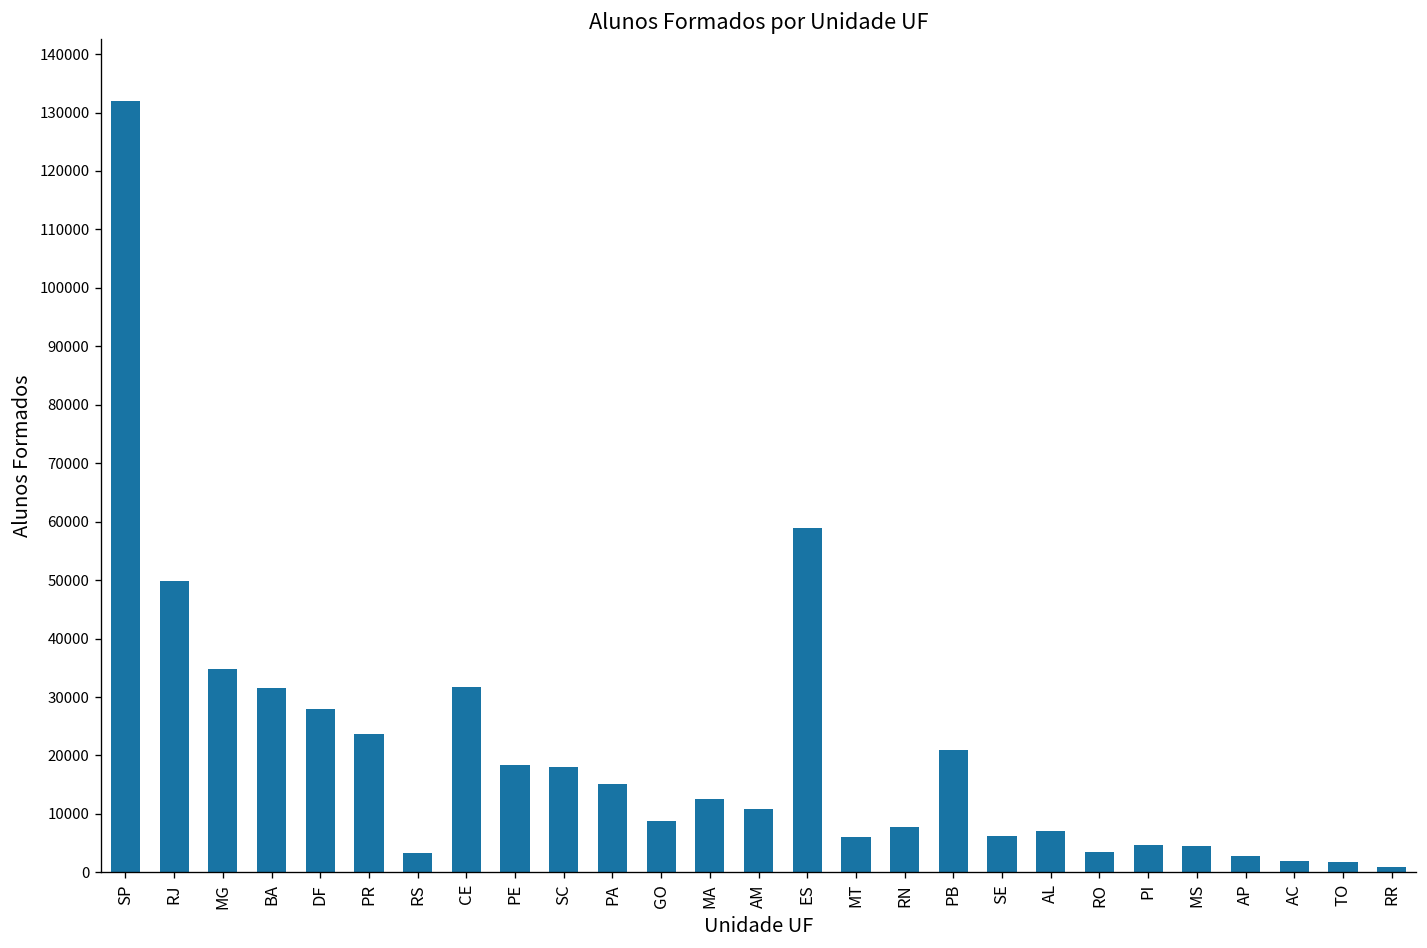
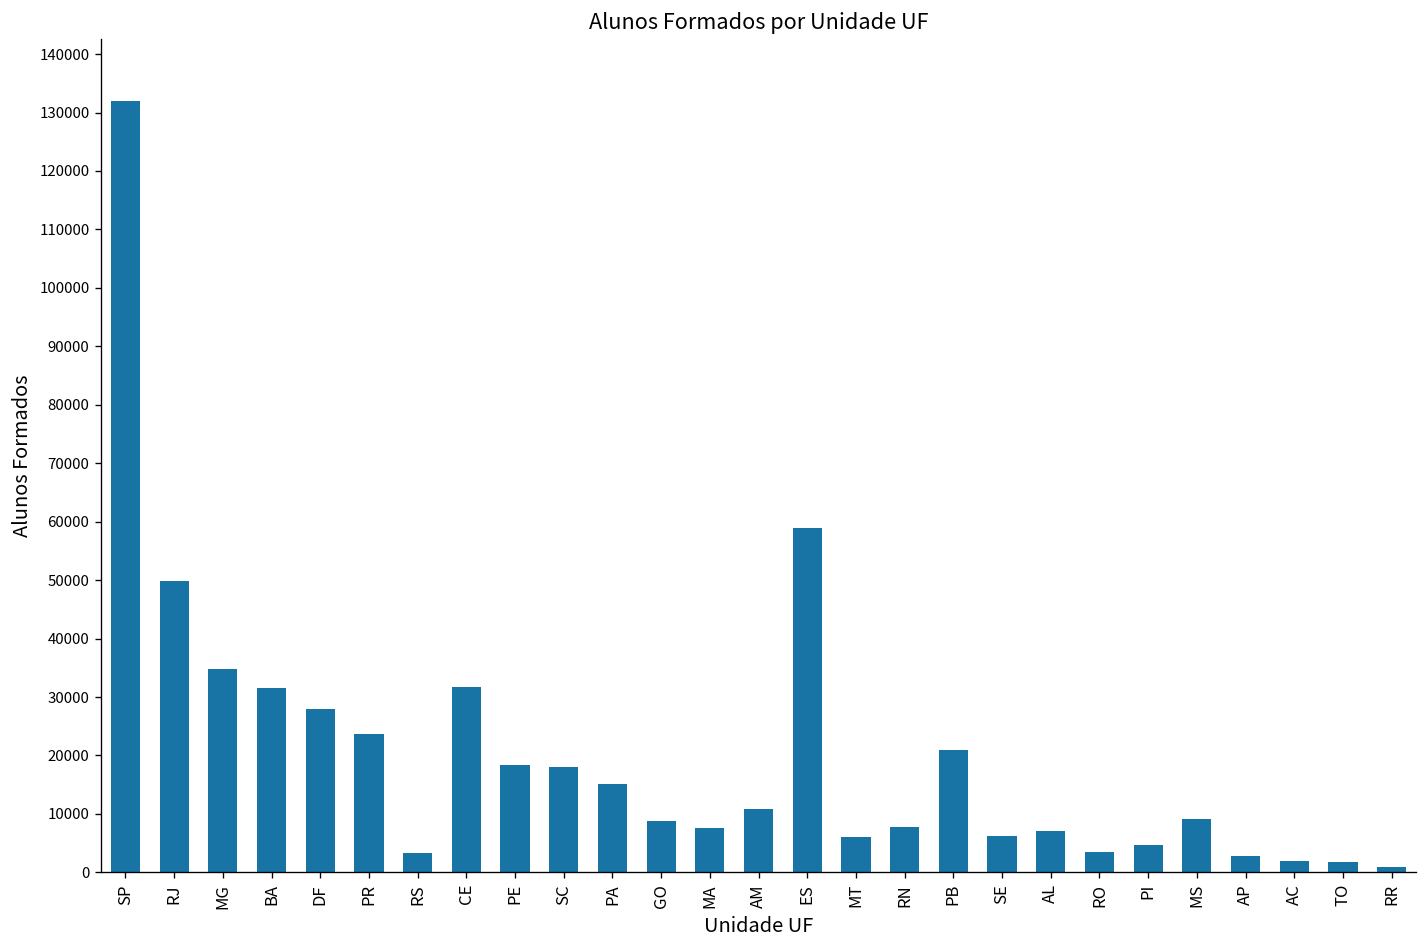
MA: 13000 -> 8000
MS: 4000 -> 9000
